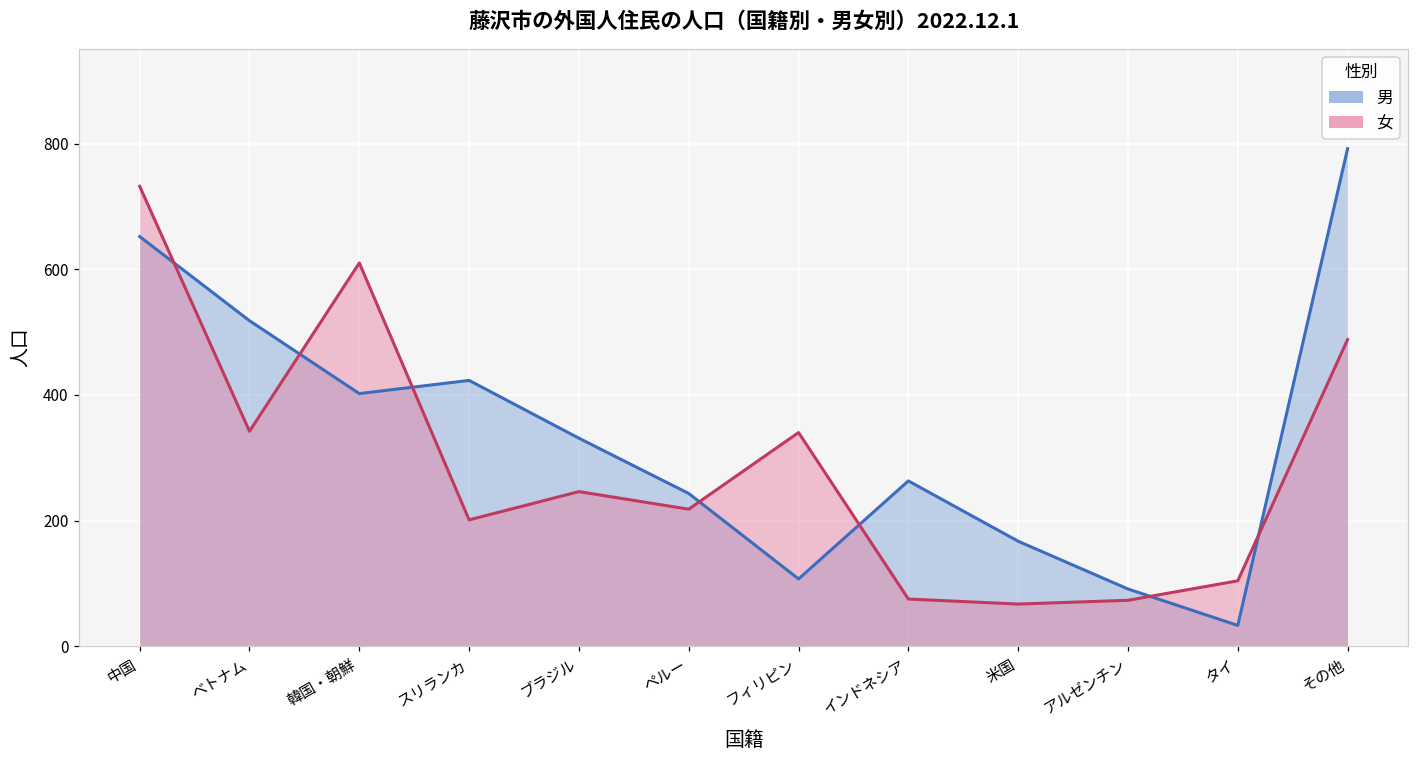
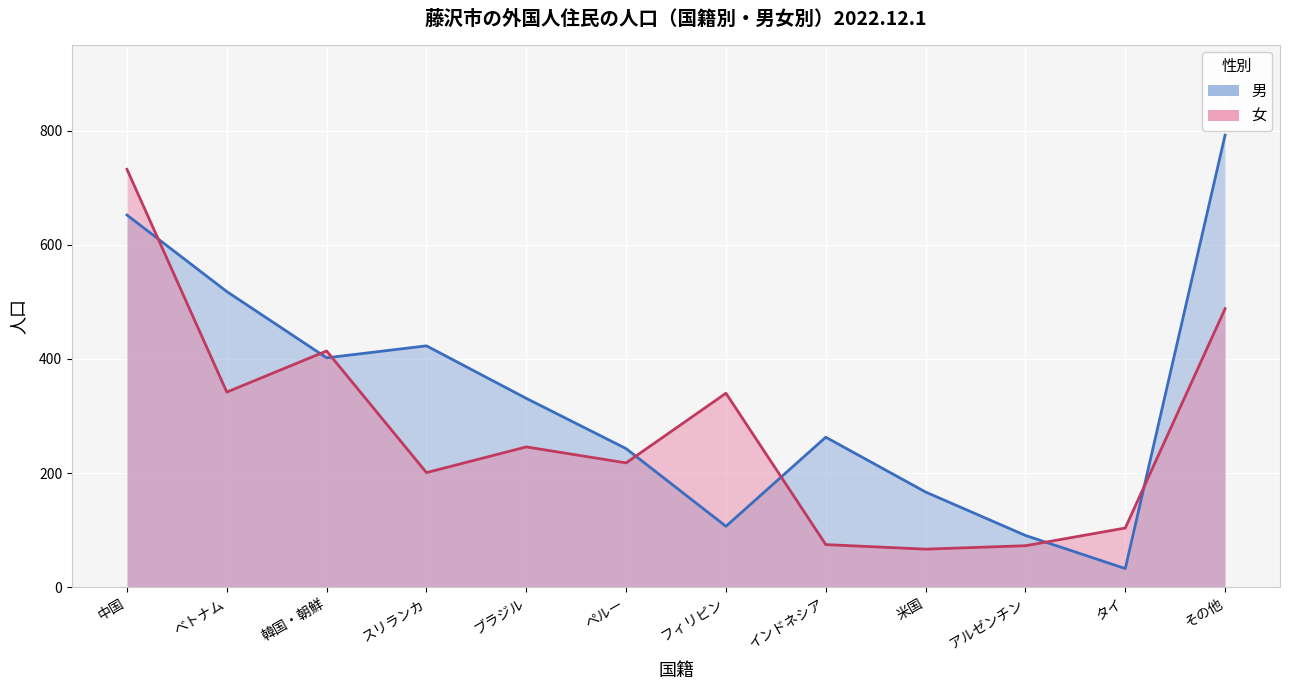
女, 韓国・朝鮮: 610 -> 410
